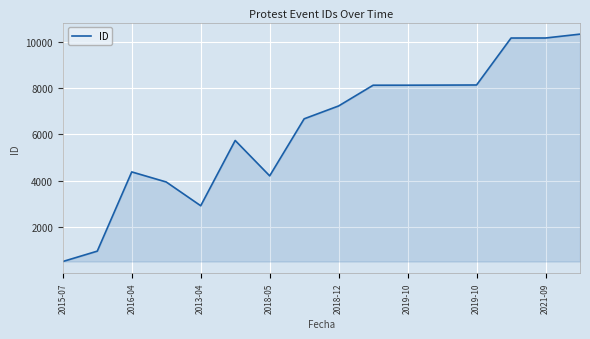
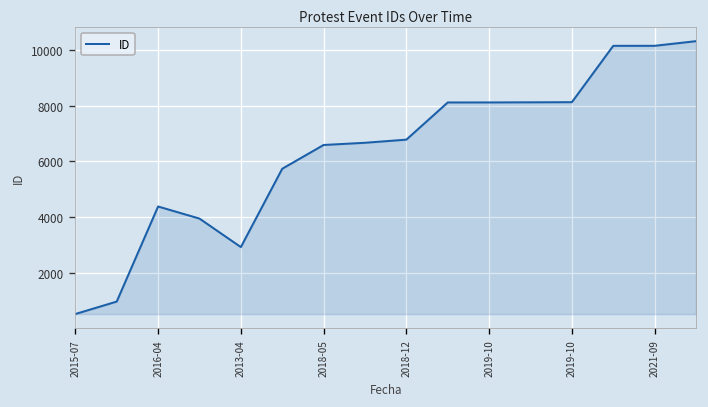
2018-05: 4200 -> 6600
2018-12: 7200 -> 6800
